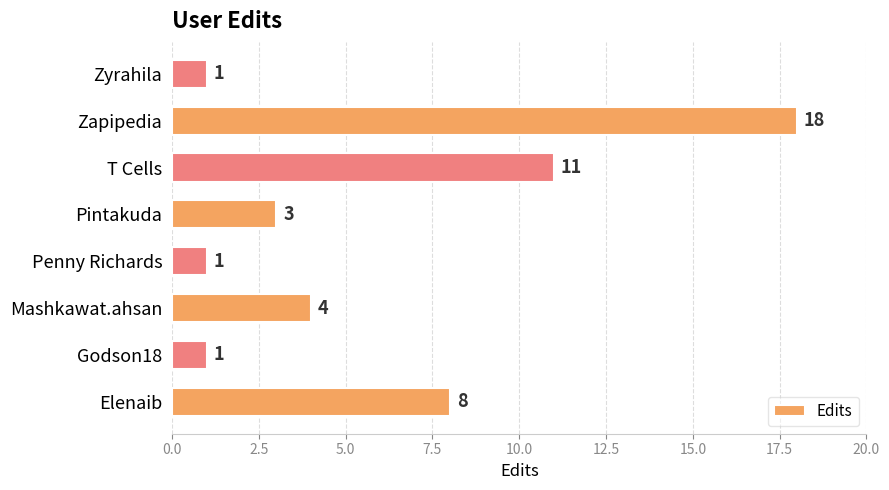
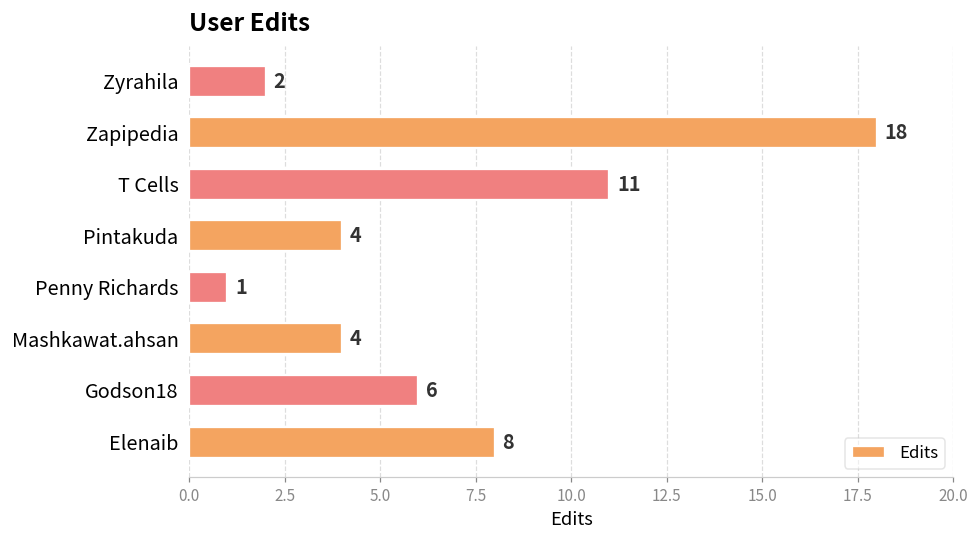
Zyrahila: 1 -> 2
Pintakuda: 3 -> 4
Godson18: 1 -> 6
